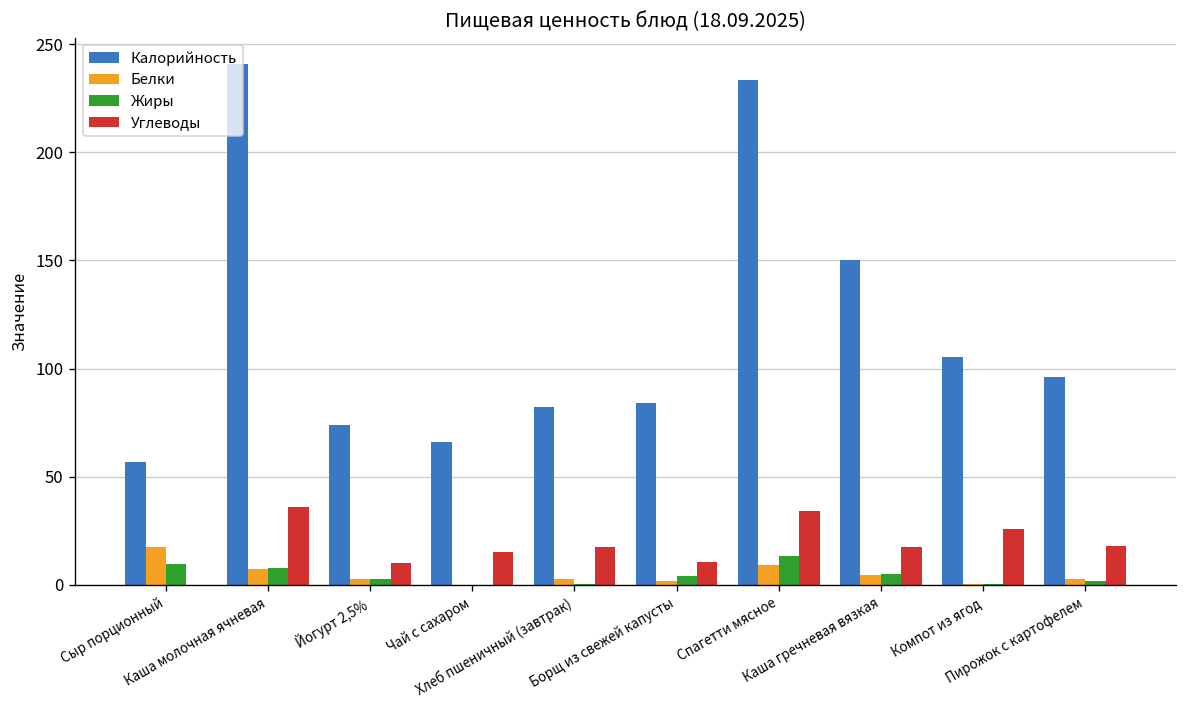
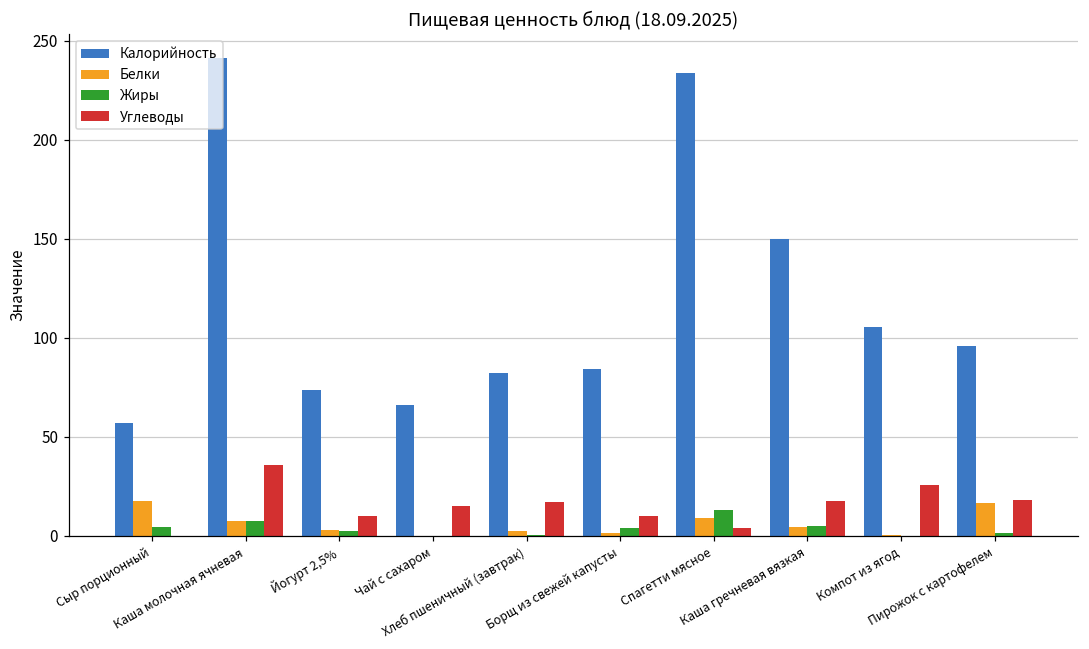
Жиры, Сыр порционный: 10 -> 5
Углеводы, Спагетти мясное: 34 -> 4
Белки, Пирожок с картофелем: 3 -> 17
